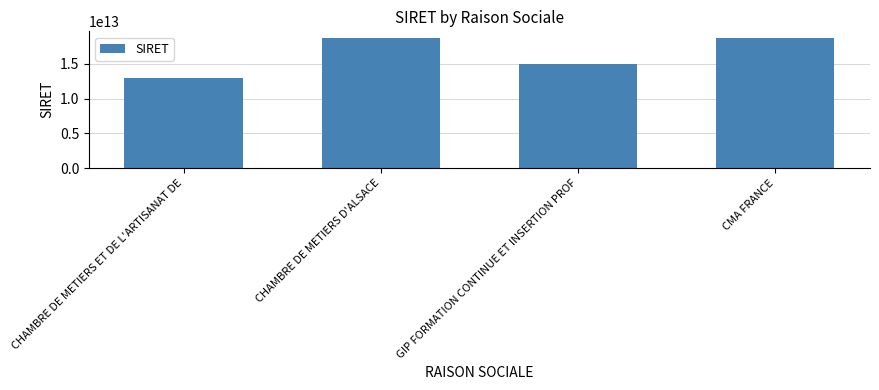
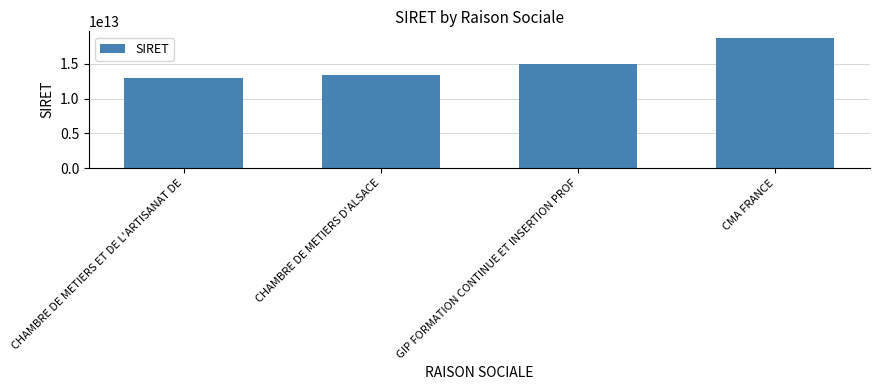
CHAMBRE DE METIERS D'ALSACE: 19000000000000 -> 13000000000000
